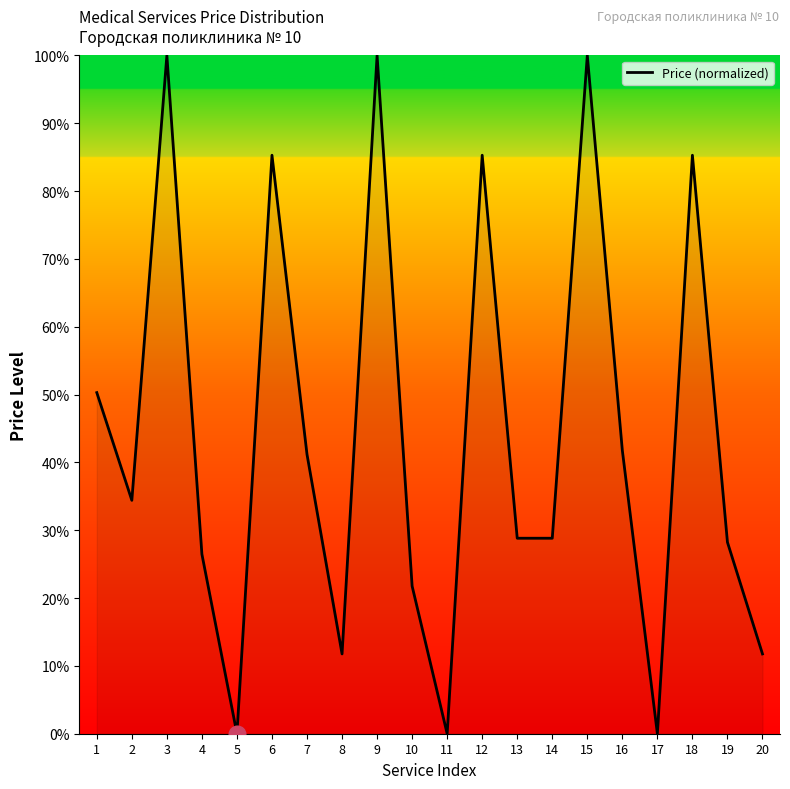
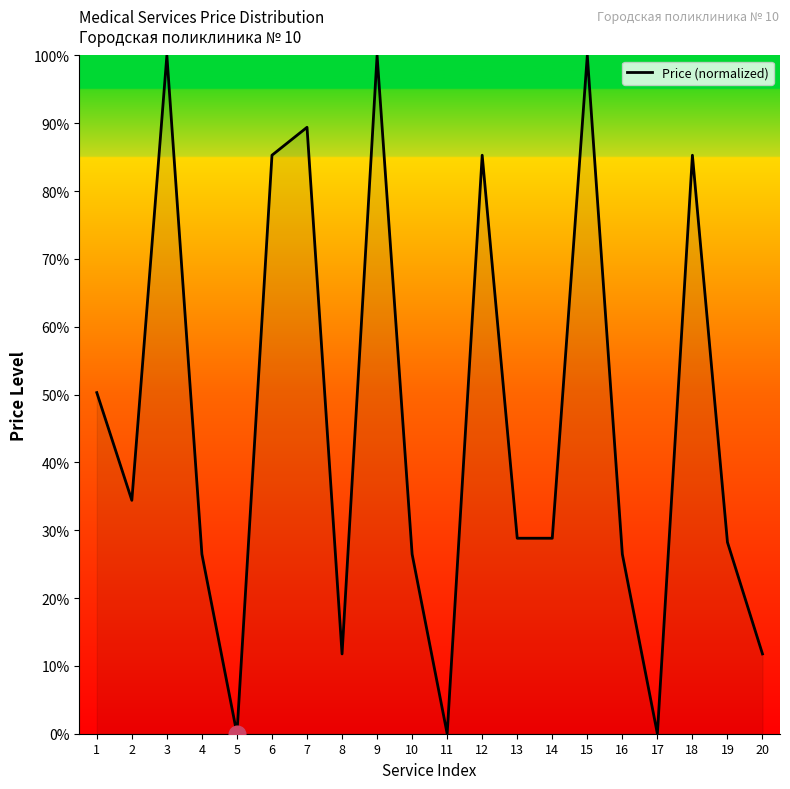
Price (normalized), 7: 41% -> 89%
Price (normalized), 10: 22% -> 26%
Price (normalized), 16: 42% -> 26%
